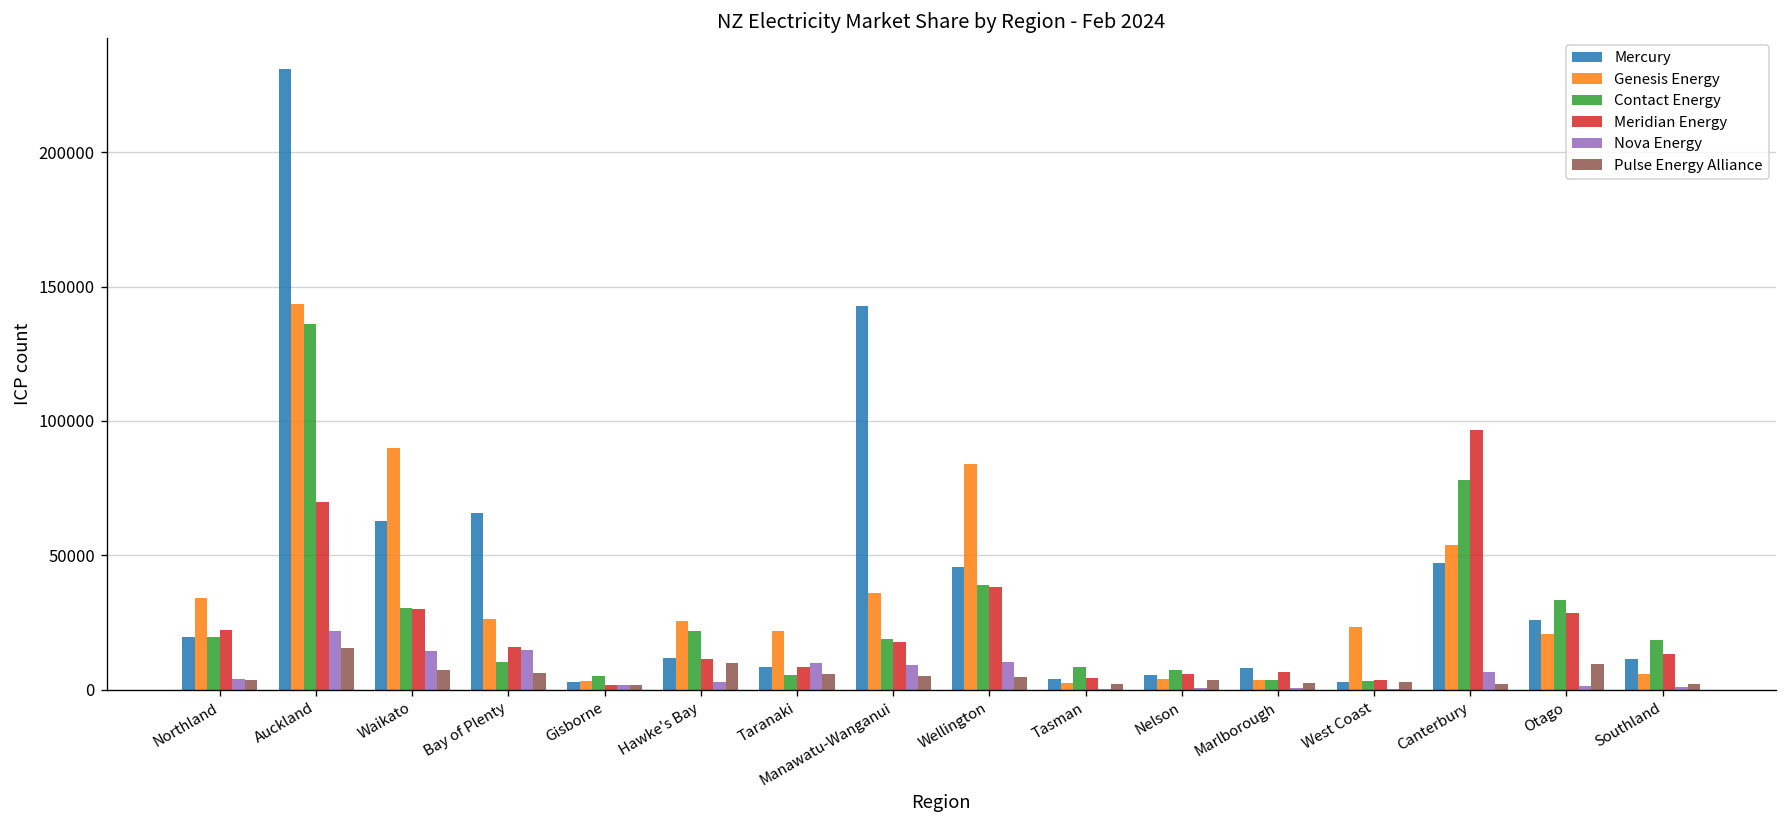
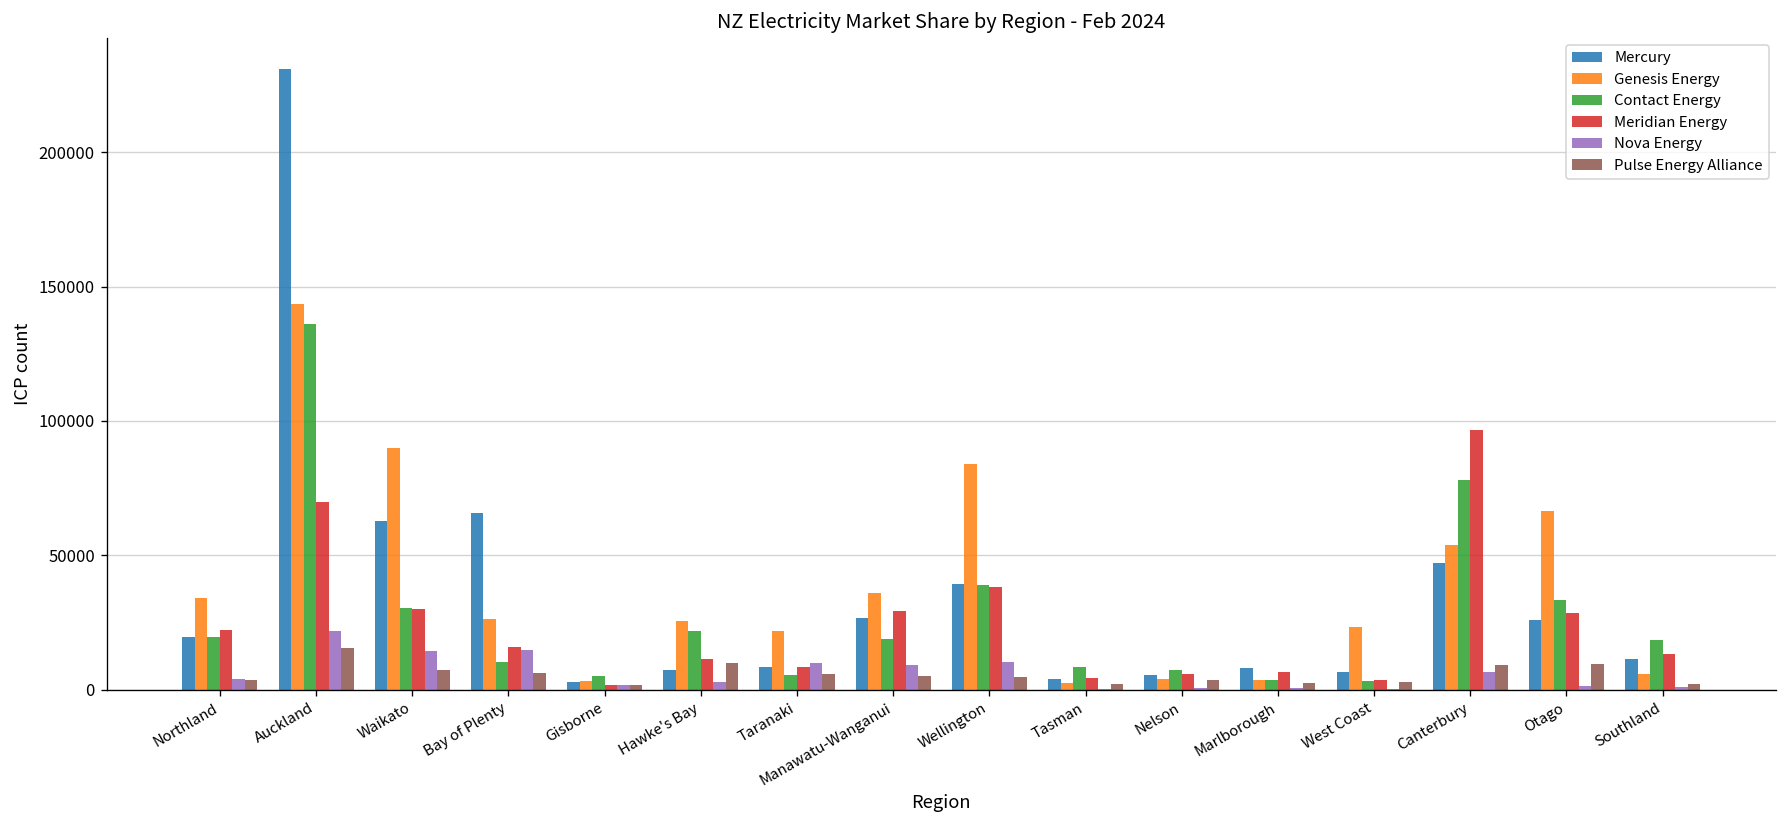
Mercury, Hawke's Bay: 12000 -> 7000
Mercury, Manawatu-Wanganui: 143000 -> 27000
Meridian Energy, Manawatu-Wanganui: 18000 -> 29000
Mercury, Wellington: 46000 -> 39000
Mercury, West Coast: 3000 -> 7000
Pulse Energy Alliance, Canterbury: 2000 -> 9000
Genesis Energy, Otago: 21000 -> 66000
